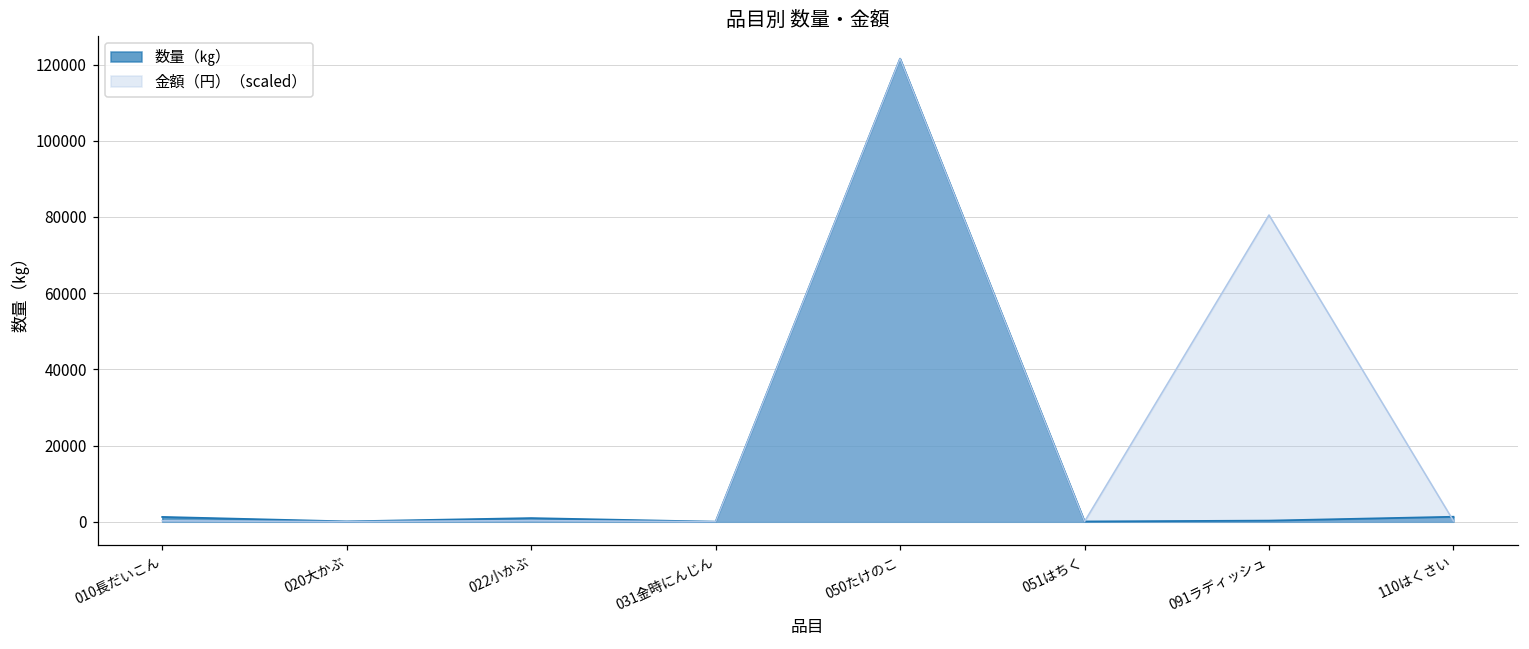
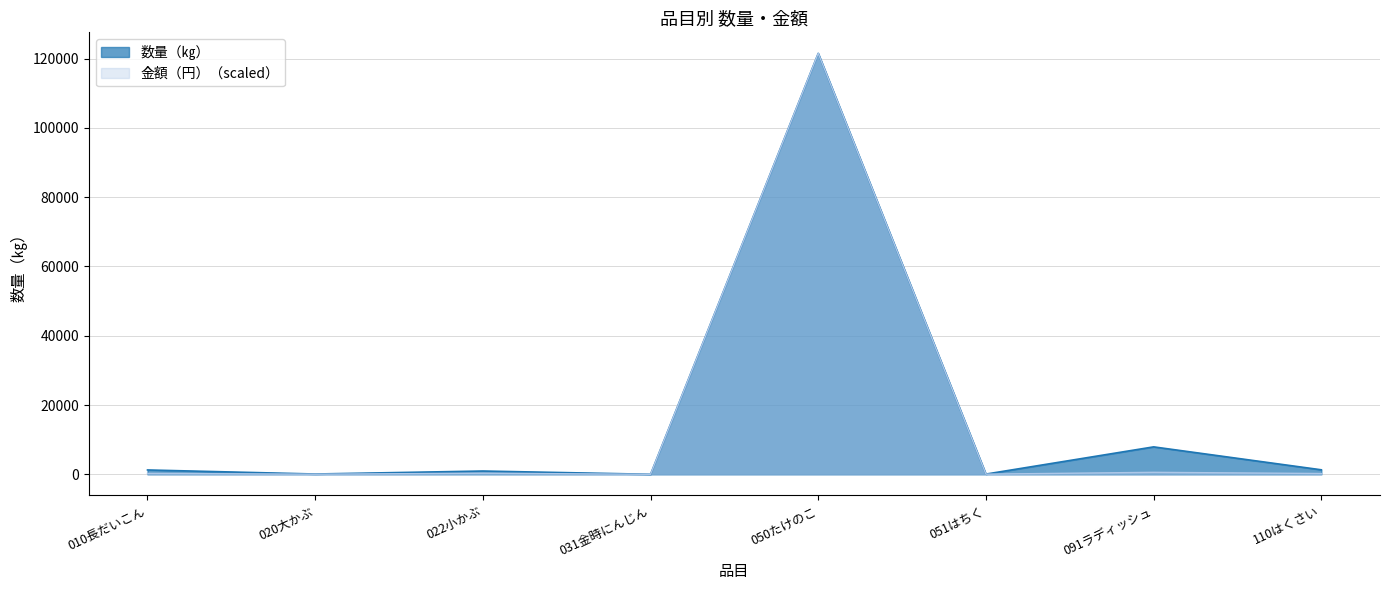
数量（㎏）, 091ラディッシュ: 0 -> 8000
金額（円）（scaled）, 091ラディッシュ: 81000 -> 1000
